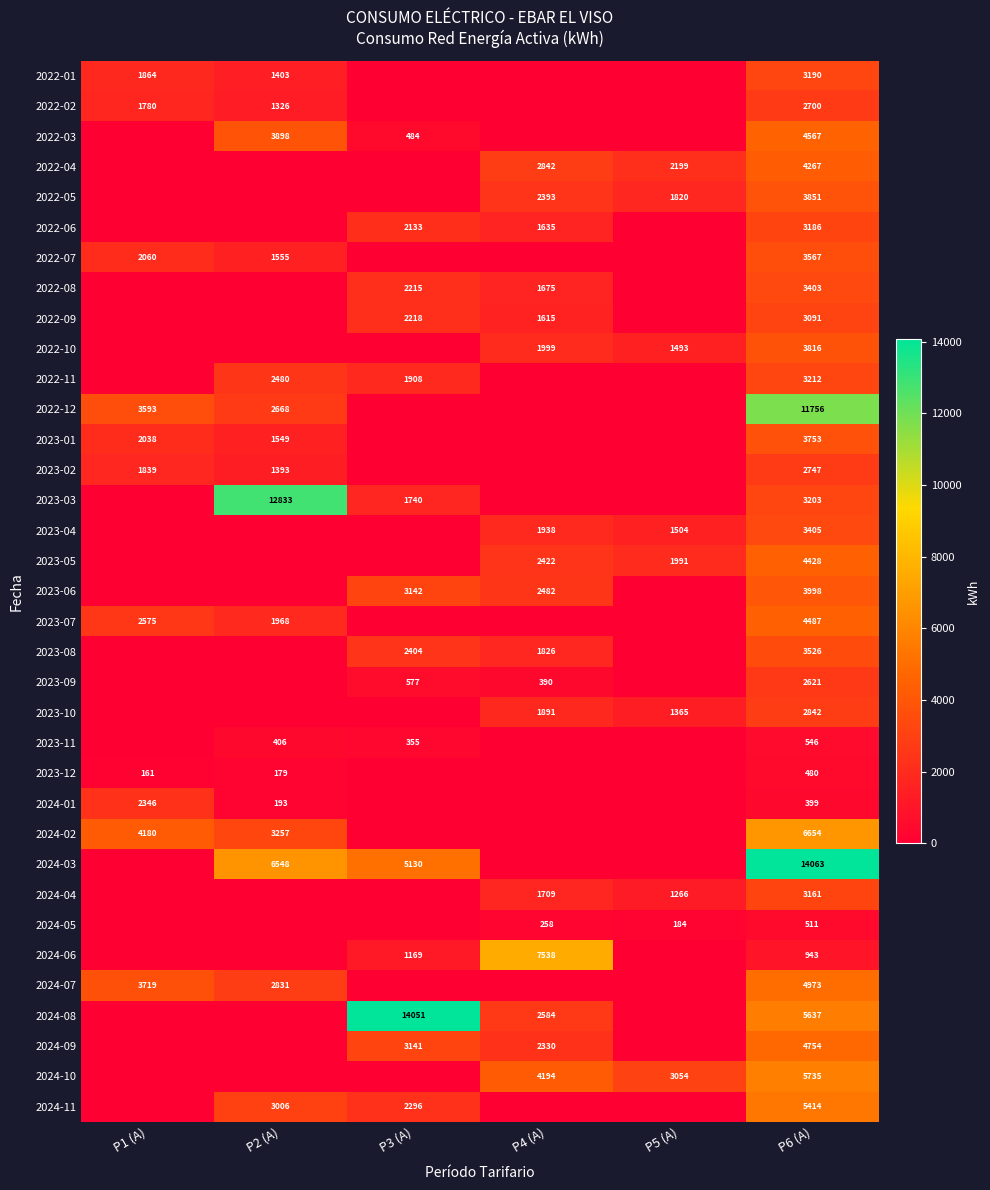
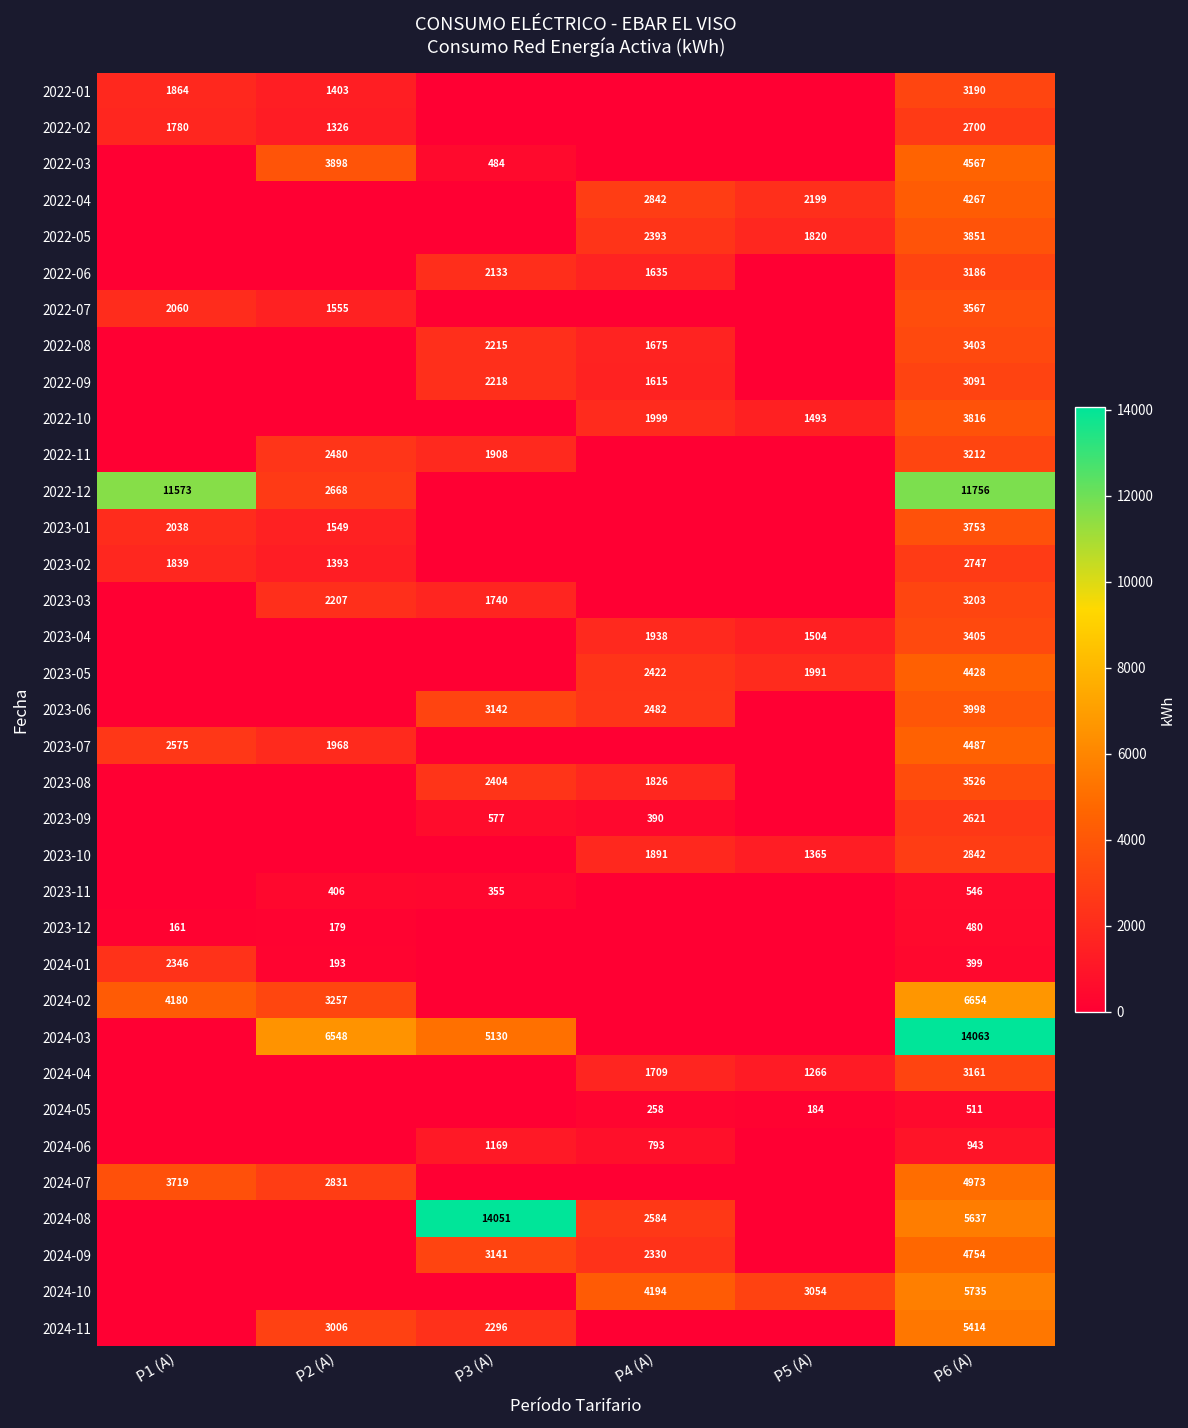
2022-12, P1 (A): 3593 -> 11573
2023-03, P2 (A): 12833 -> 2207
2024-06, P4 (A): 7538 -> 793
